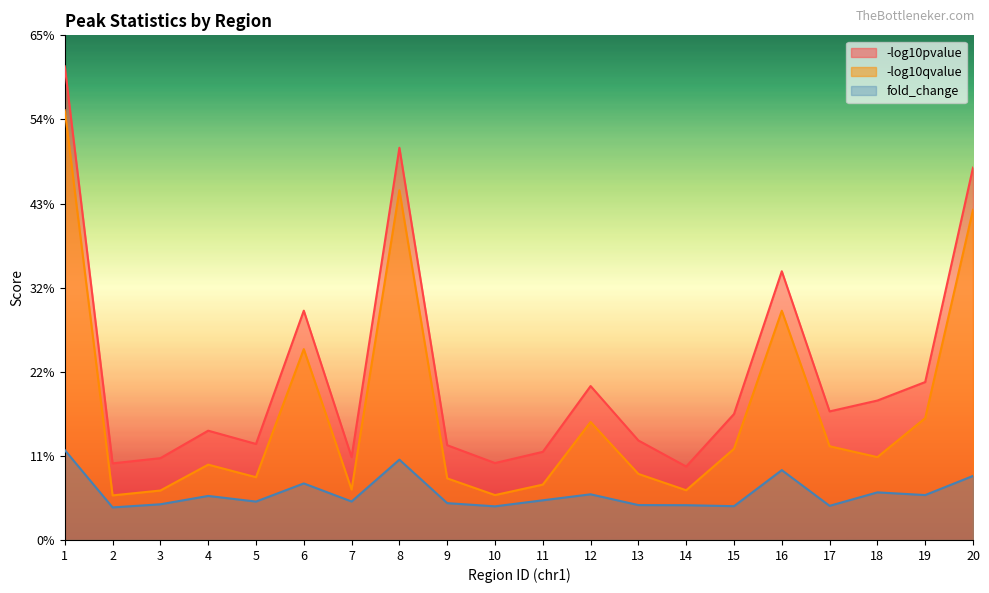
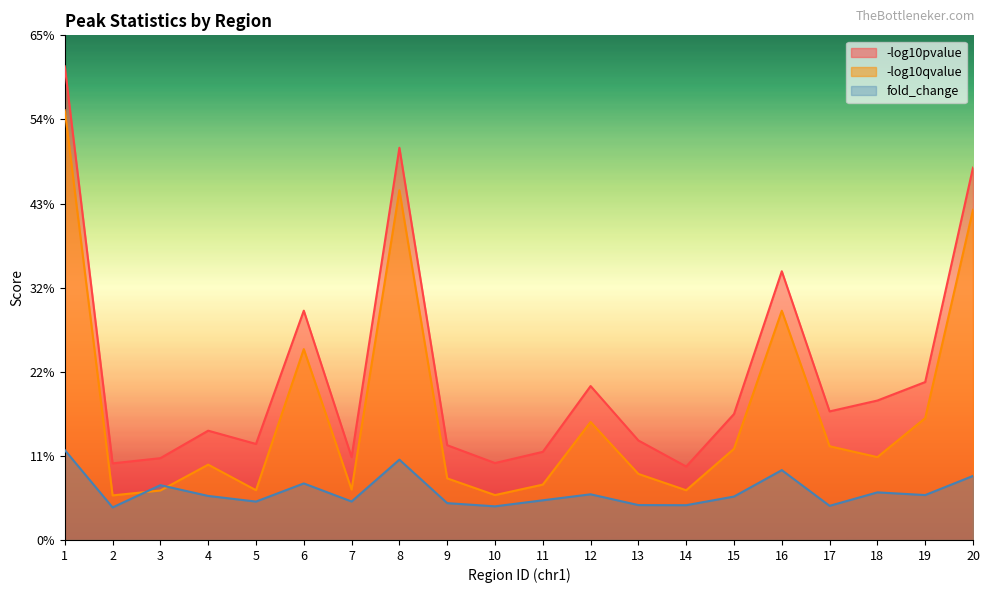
fold_change, 3: 5% -> 7%
-log10qvalue, 5: 8% -> 6%
fold_change, 15: 4% -> 6%
